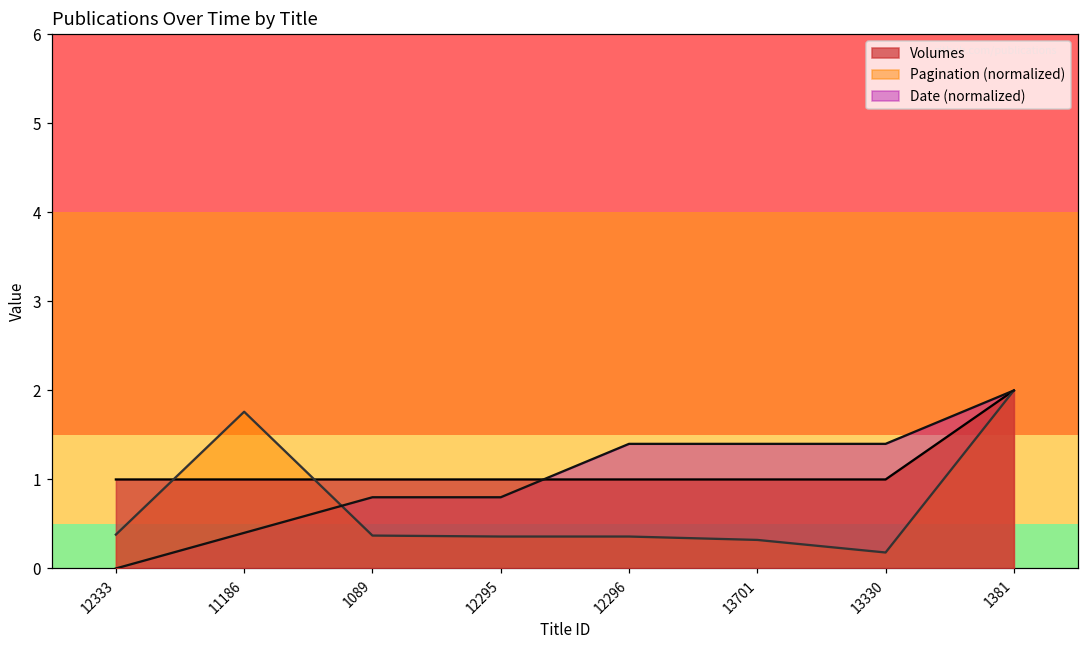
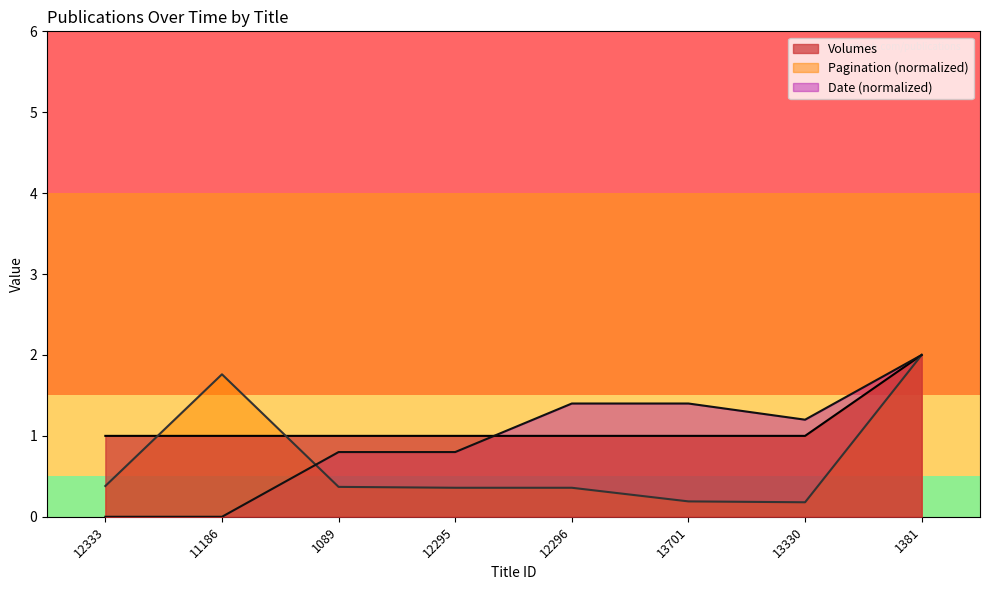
Date (normalized), 11186: 0.4 -> 0.0
Pagination (normalized), 13701: 0.3 -> 0.2
Date (normalized), 13330: 1.4 -> 1.2
